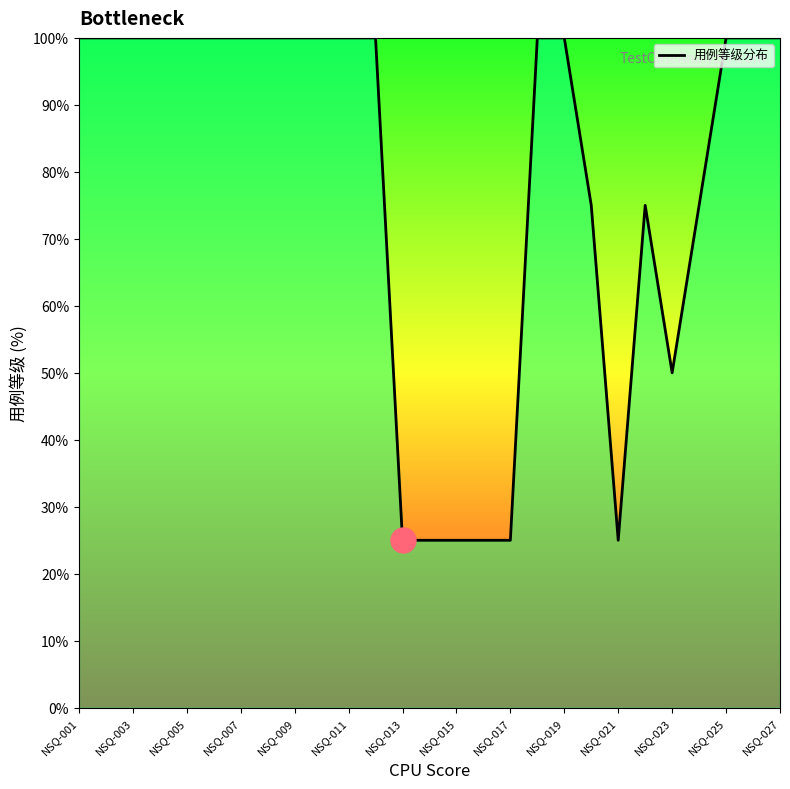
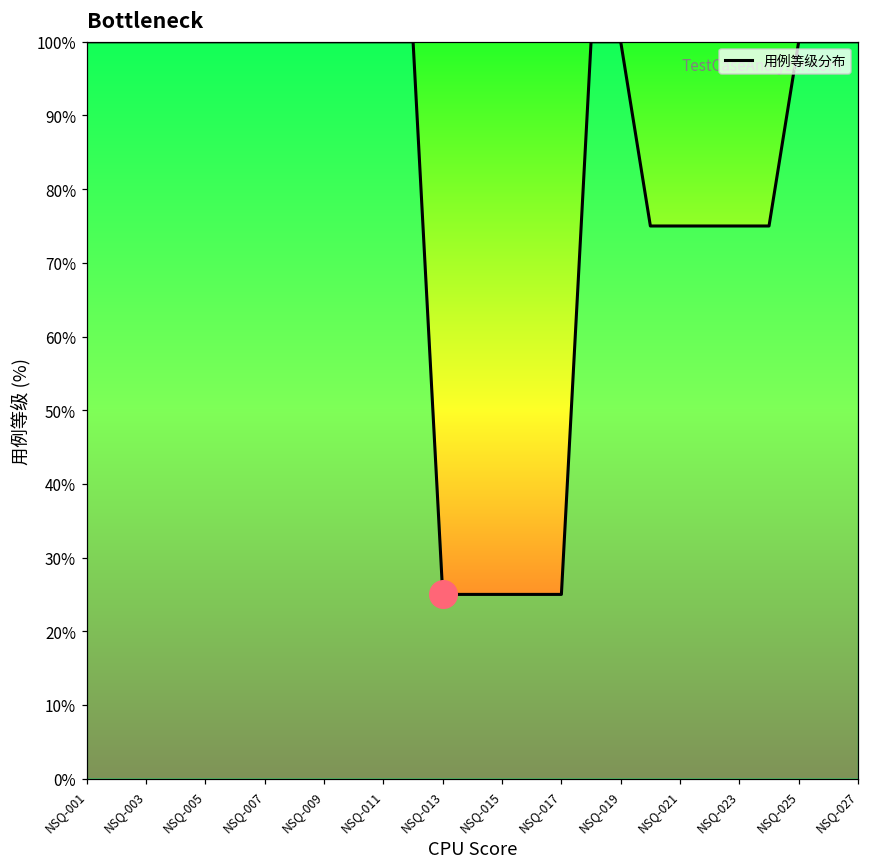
用例等级分布, NSQ-021: 25% -> 75%
用例等级分布, NSQ-023: 50% -> 75%
